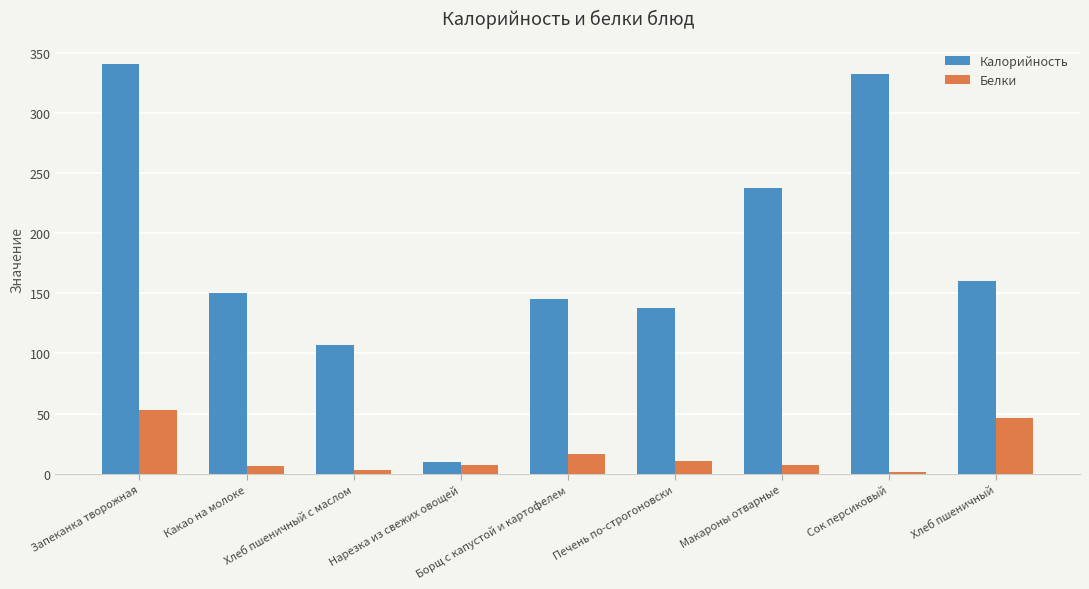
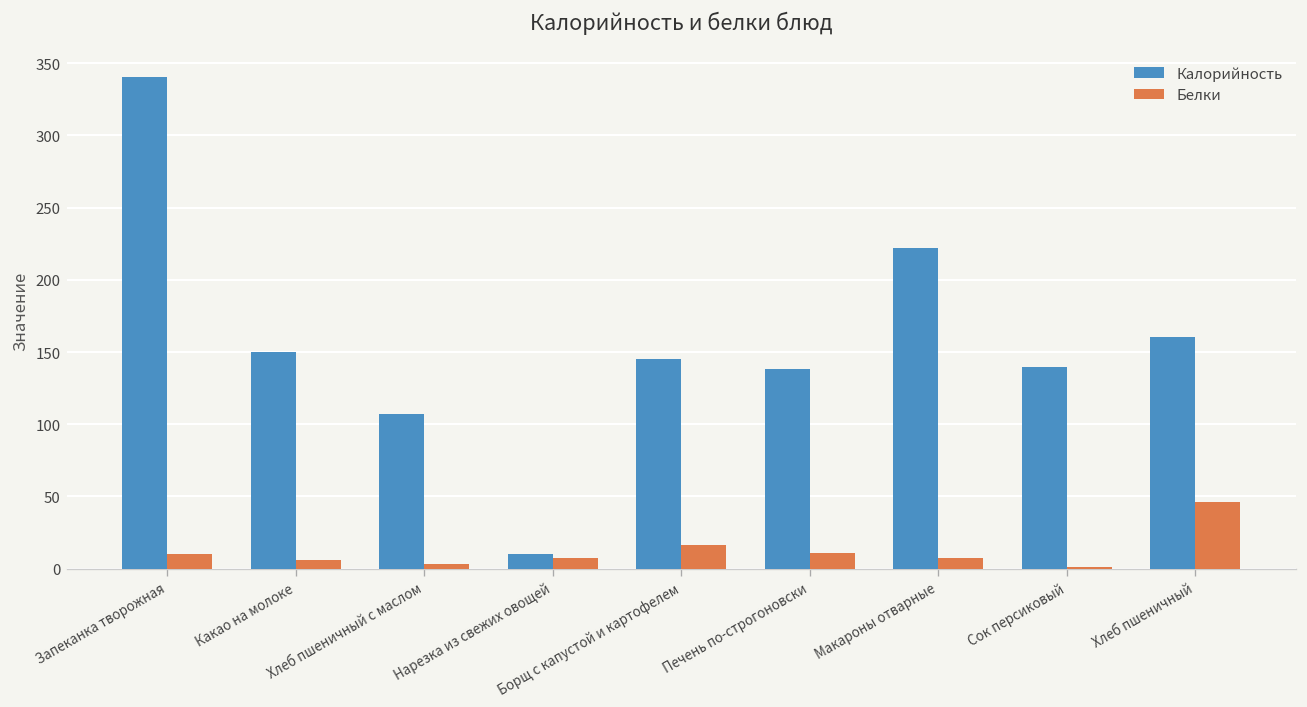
Белки, Запеканка творожная: 53 -> 10
Калорийность, Макароны отварные: 238 -> 222
Калорийность, Сок персиковый: 332 -> 139
